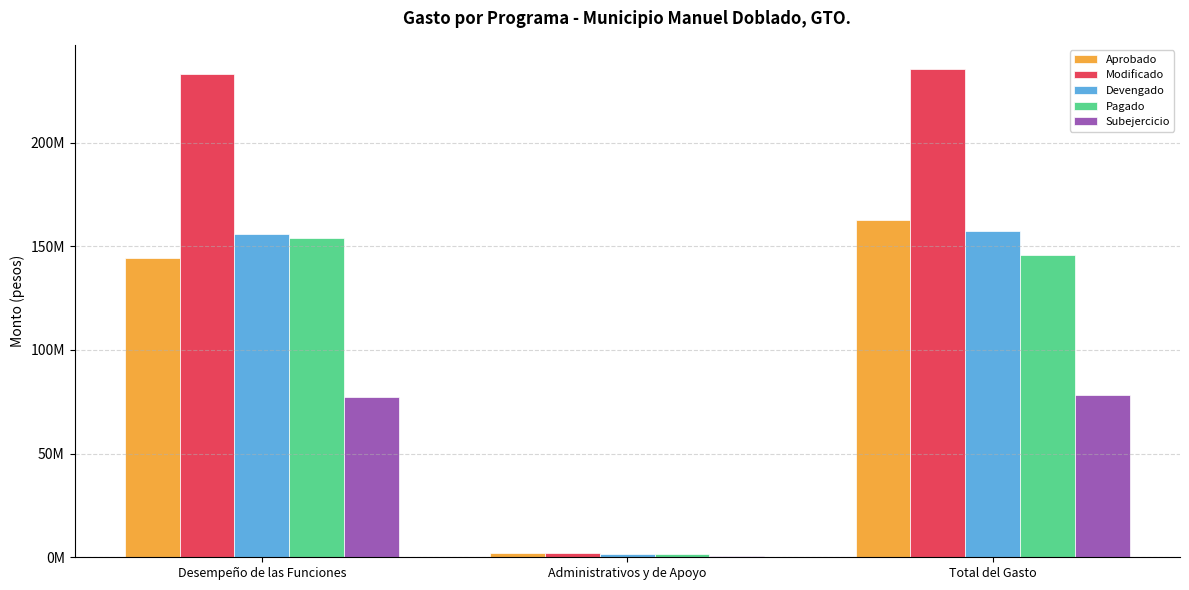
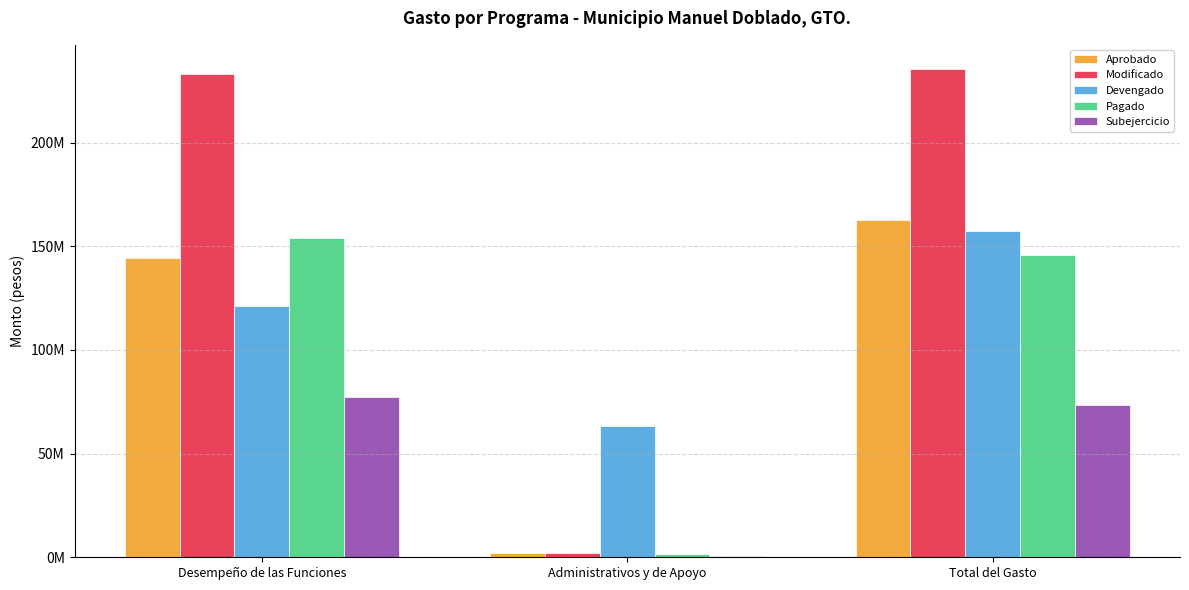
Devengado, Desempeño de las Funciones: 156000000 -> 121000000
Devengado, Administrativos y de Apoyo: 1000000 -> 63000000
Subejercicio, Total del Gasto: 78000000 -> 73000000
